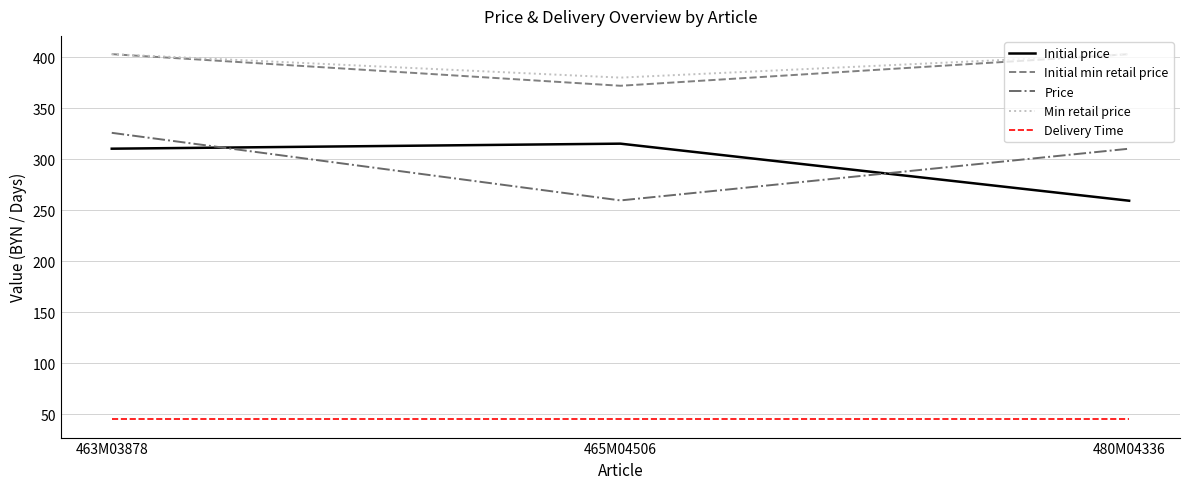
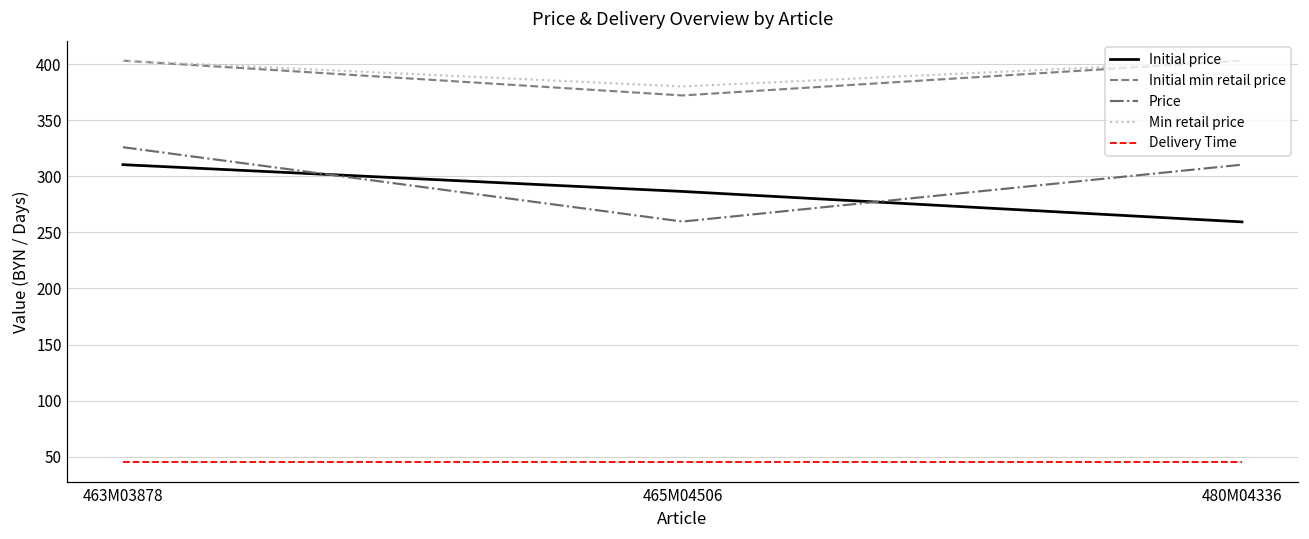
Initial price, 465M04506: 315 -> 286
